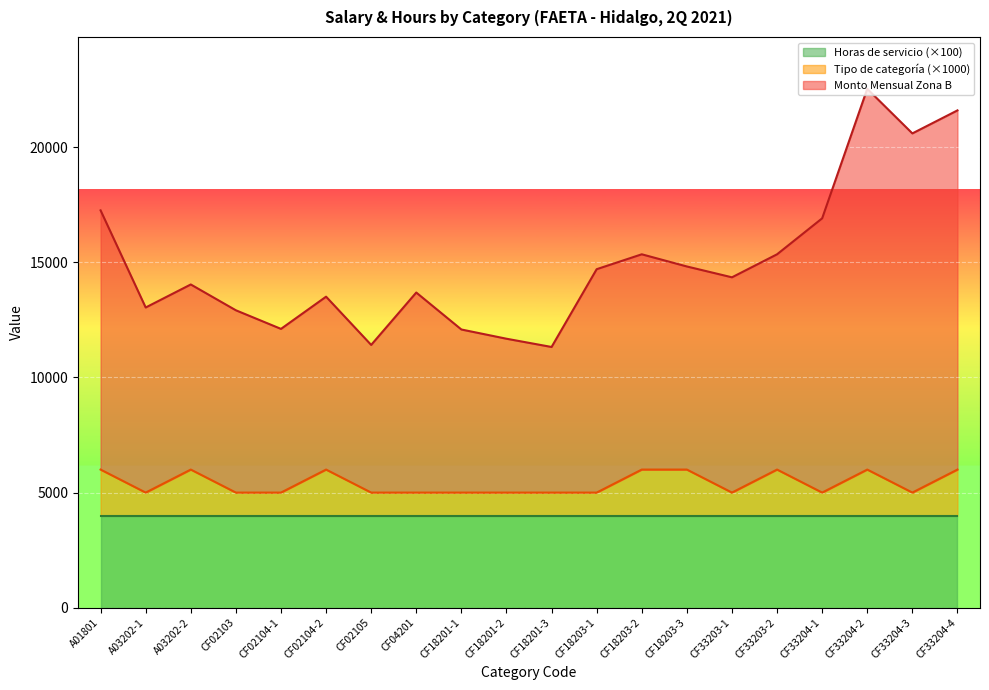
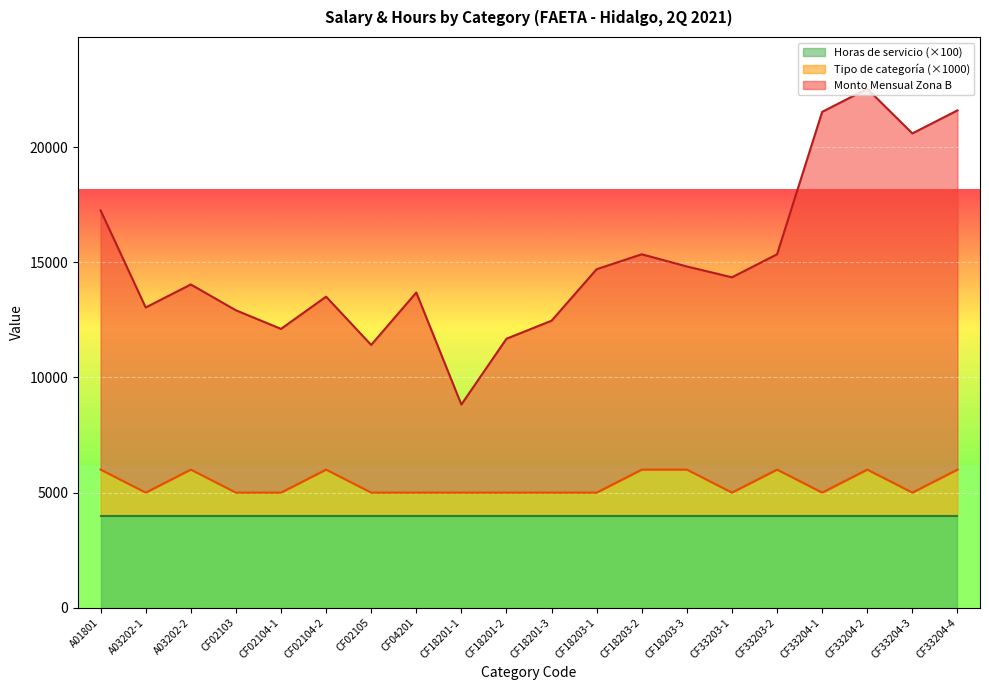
Monto Mensual Zona B, CF18201-1: 7100 -> 3800
Monto Mensual Zona B, CF18201-3: 6300 -> 7500
Monto Mensual Zona B, CF33204-1: 11900 -> 16500
